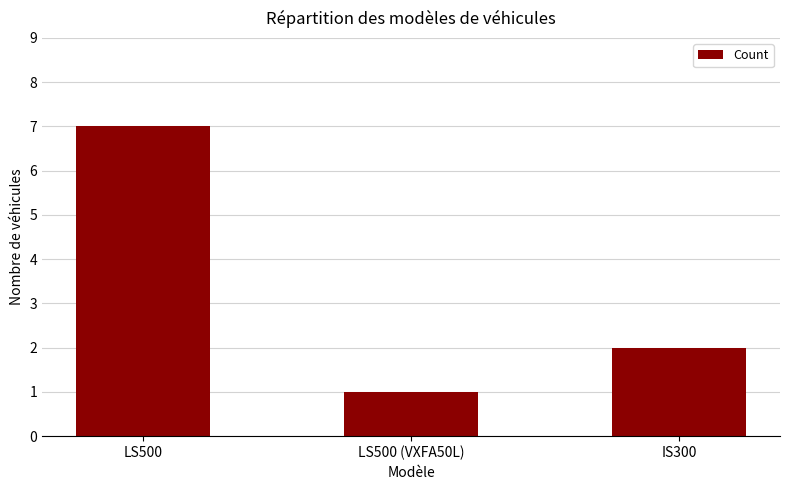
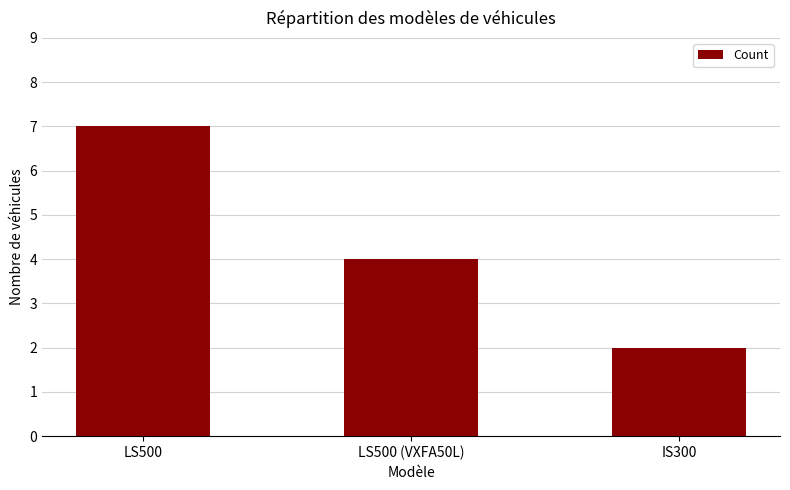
LS500 (VXFA50L): 1 -> 4
